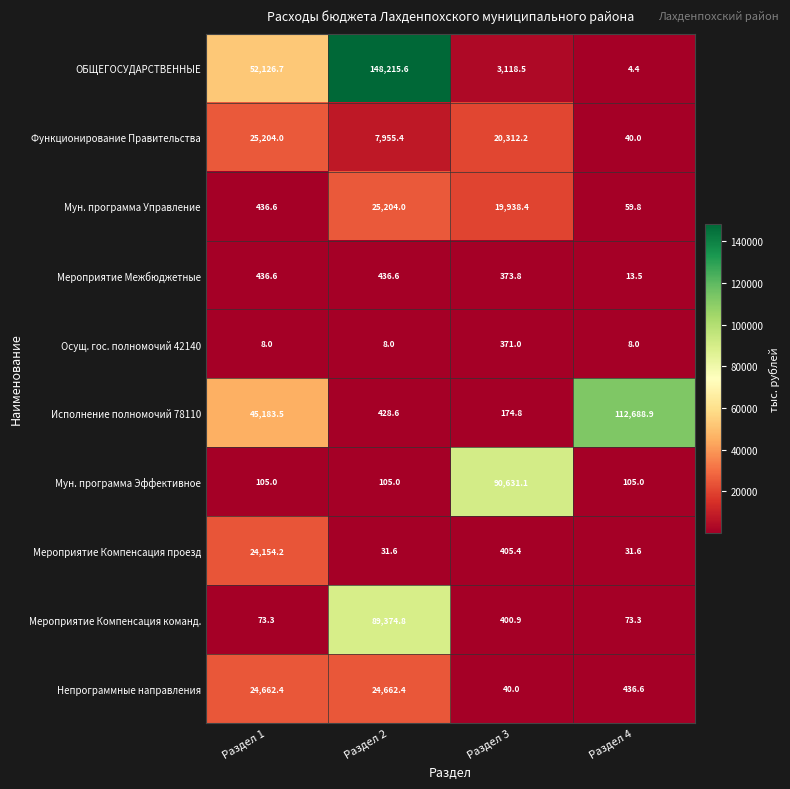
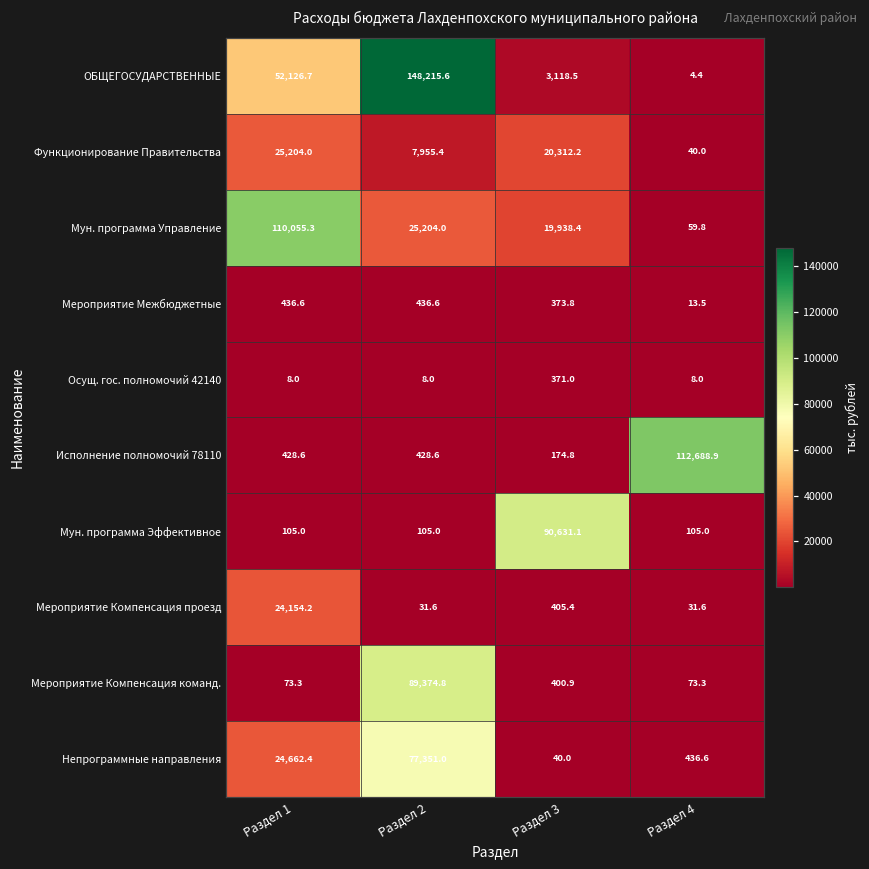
Мун. программа Управление, Раздел 1: 436.6 -> 110,055.3
Исполнение полномочий 78110, Раздел 1: 45,183.5 -> 428.6
Непрограммные направления, Раздел 2: 24,662.4 -> 77,351.0
